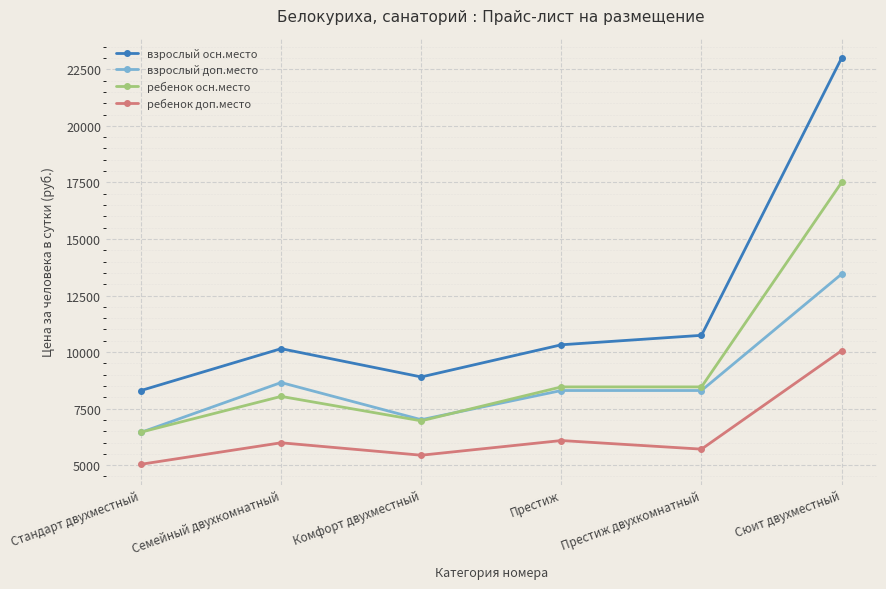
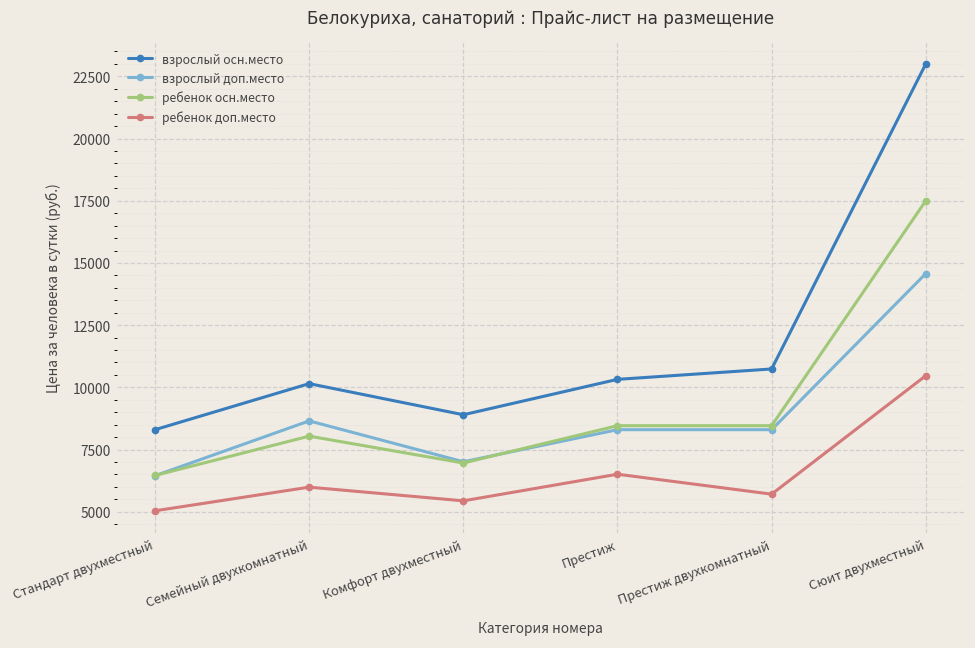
ребенок доп.место, Престиж: 6100 -> 6500
взрослый доп.место, Сюит двухместный: 13500 -> 14600
ребенок доп.место, Сюит двухместный: 10100 -> 10500
